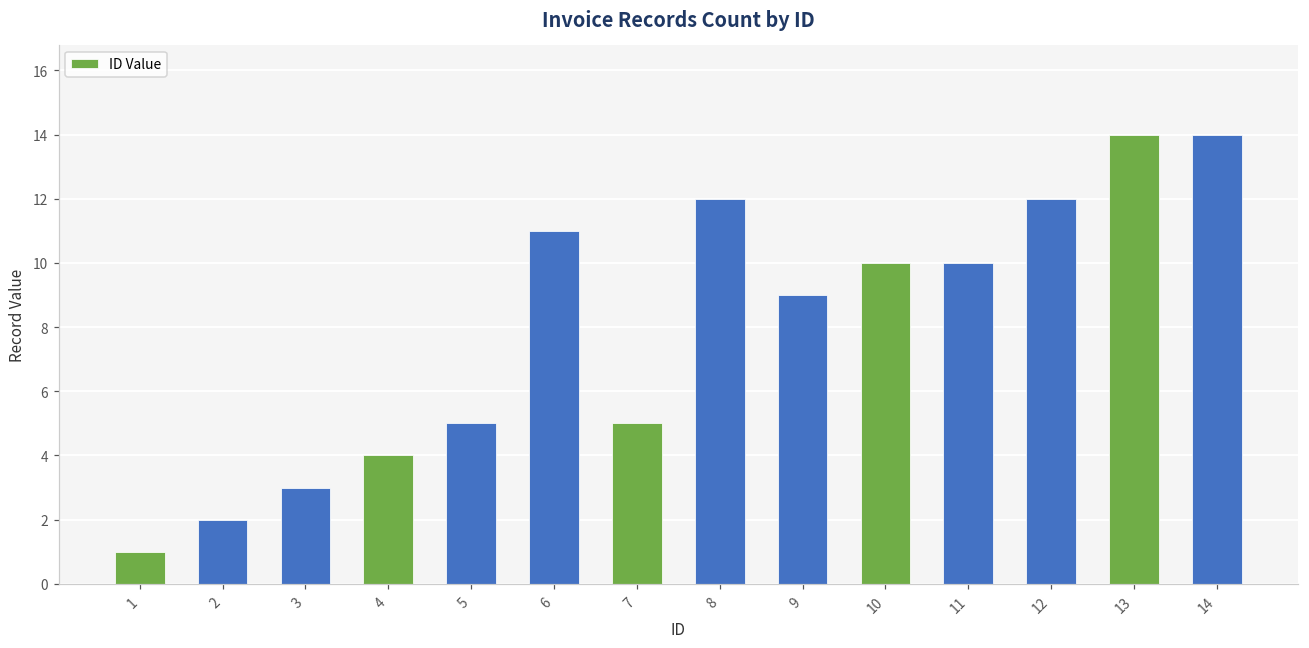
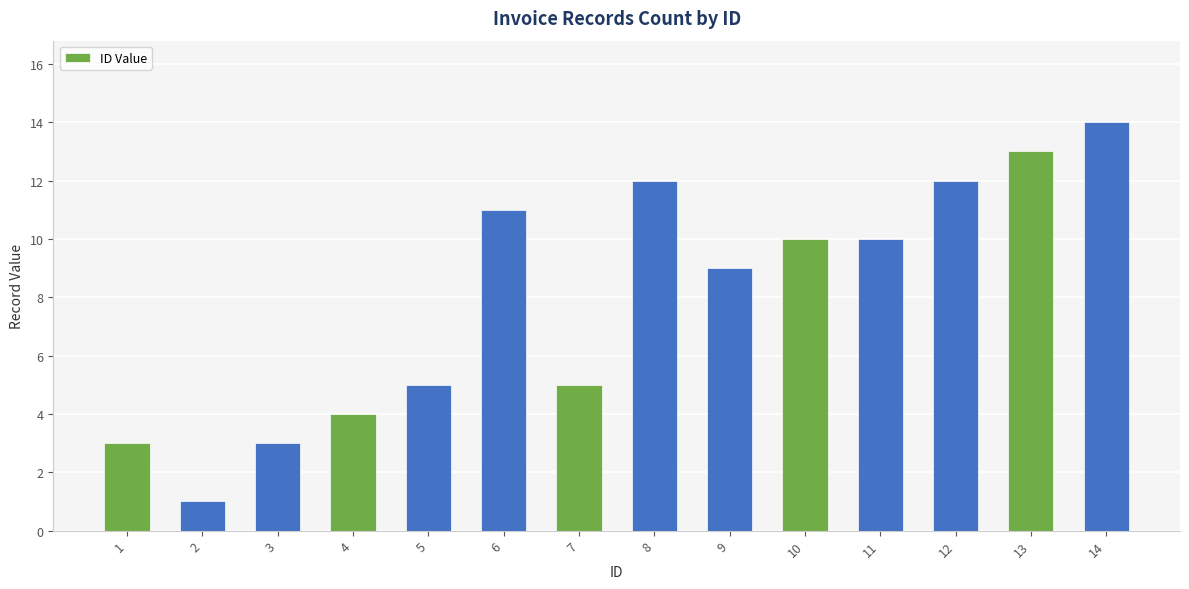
1: 1 -> 3
2: 2 -> 1
13: 14 -> 13
